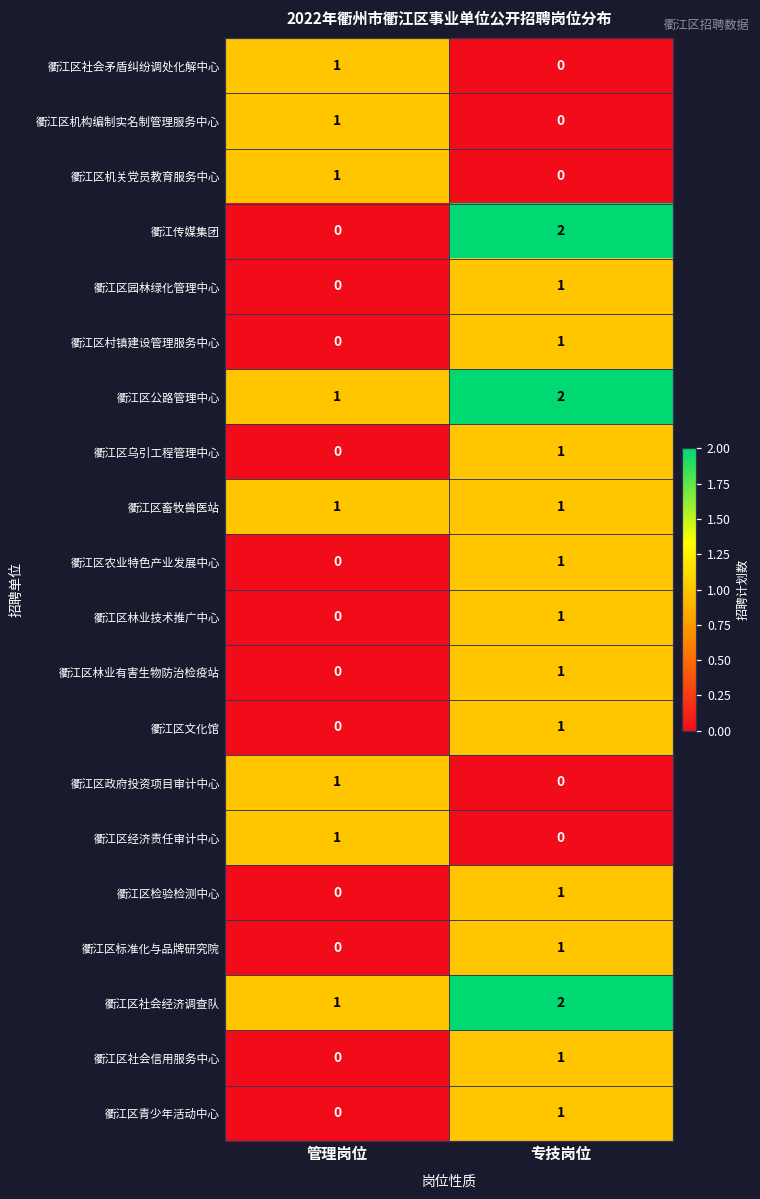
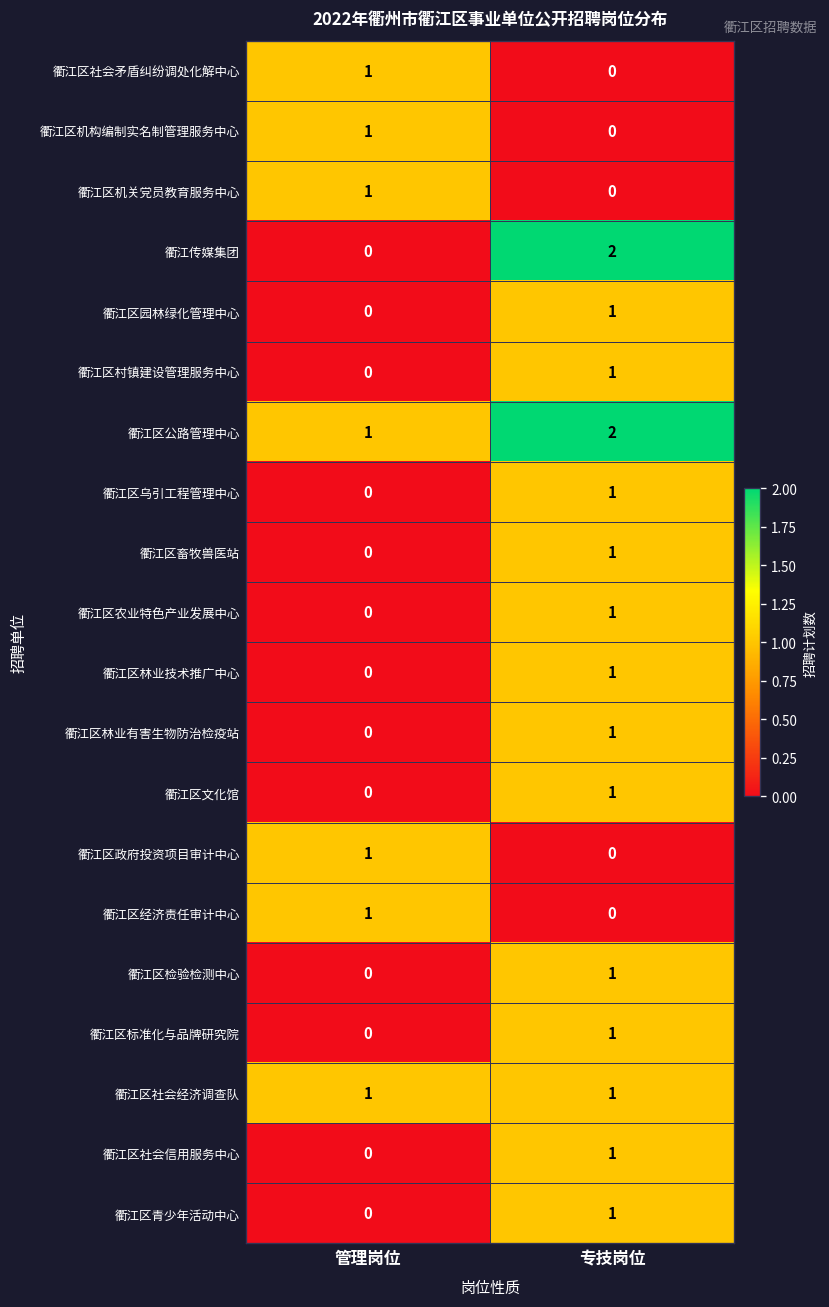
衢江区畜牧兽医站, 管理岗位: 1 -> 0
衢江区社会经济调查队, 专技岗位: 2 -> 1
